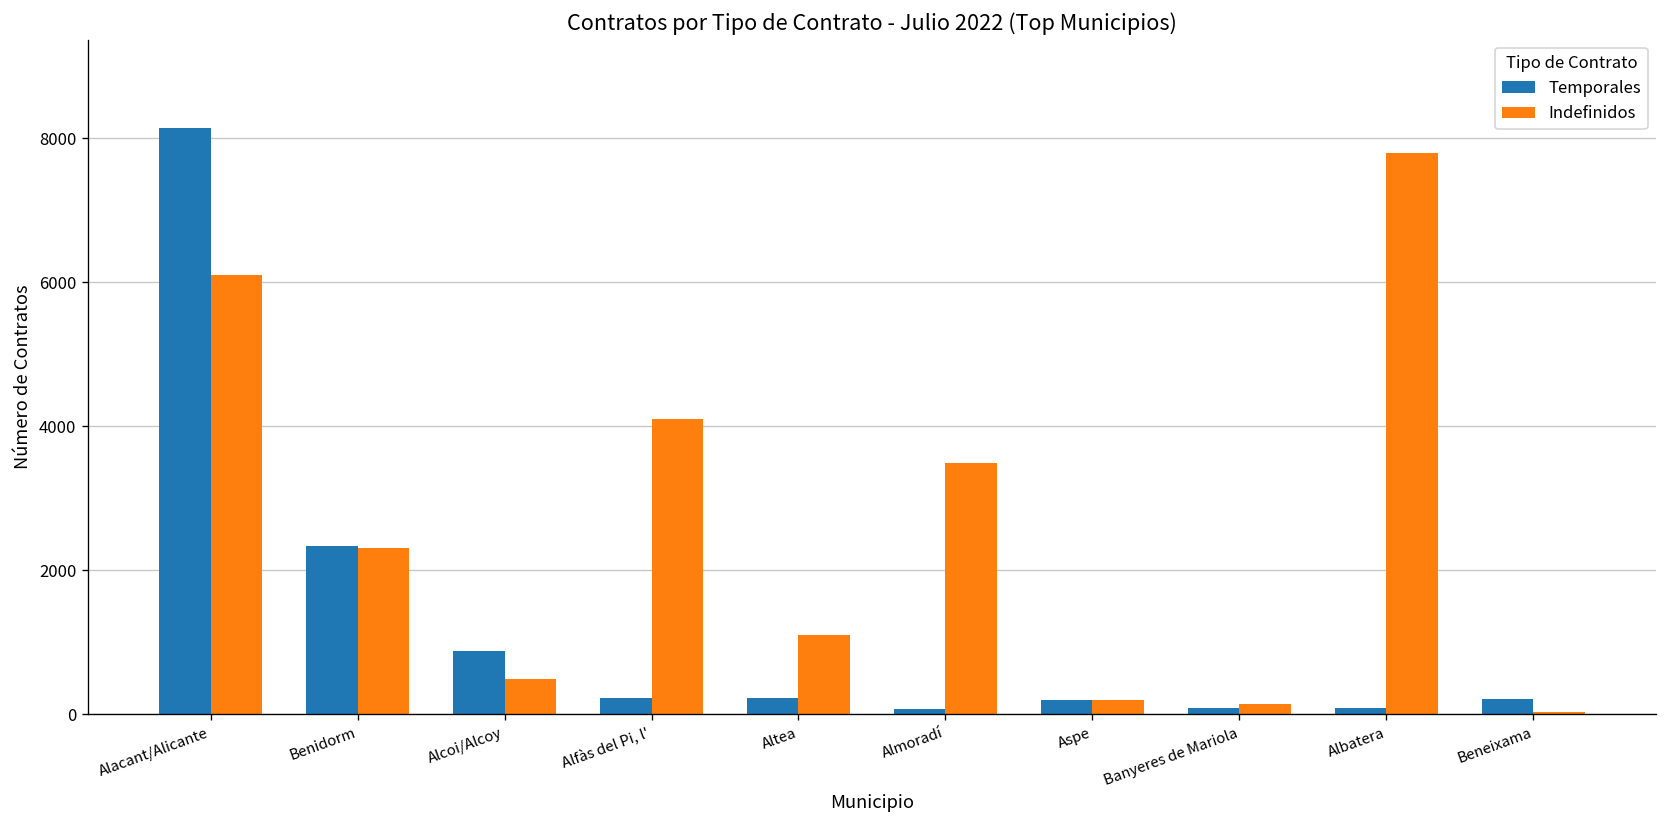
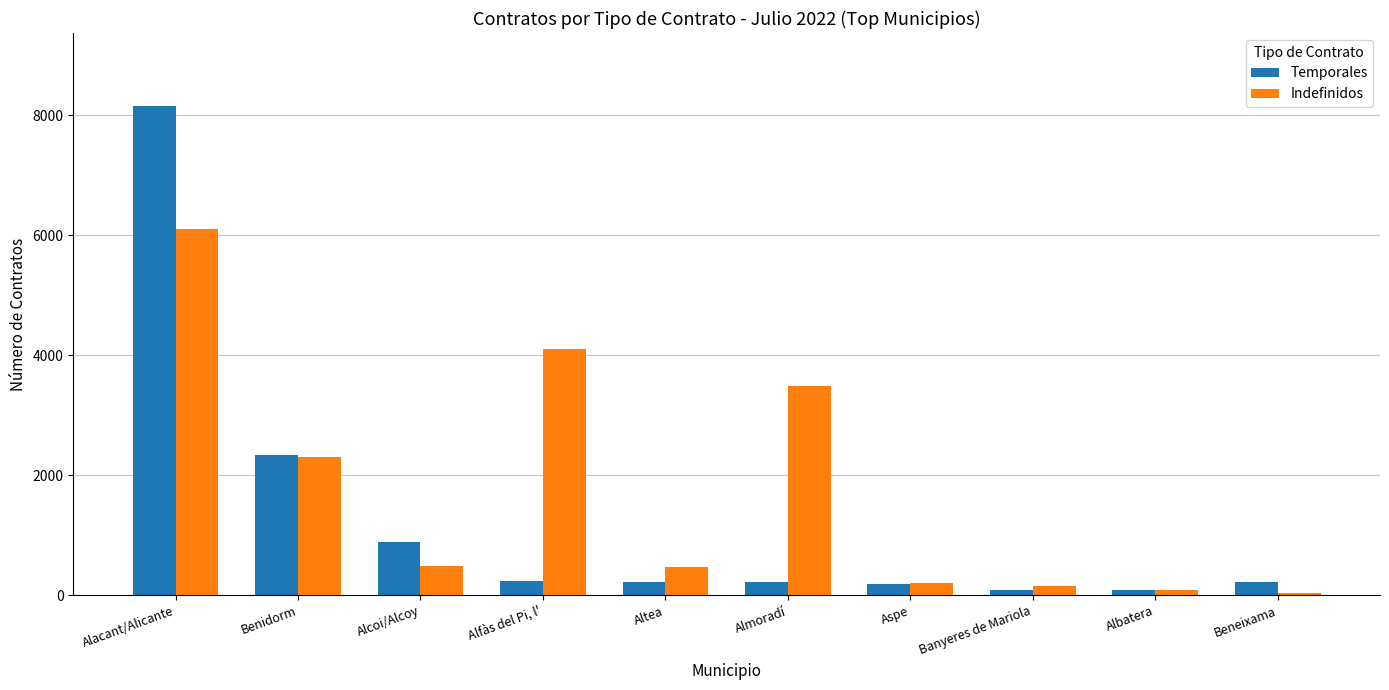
Indefinidos, Altea: 1100 -> 500
Temporales, Almoradí: 100 -> 200
Indefinidos, Albatera: 7800 -> 100
